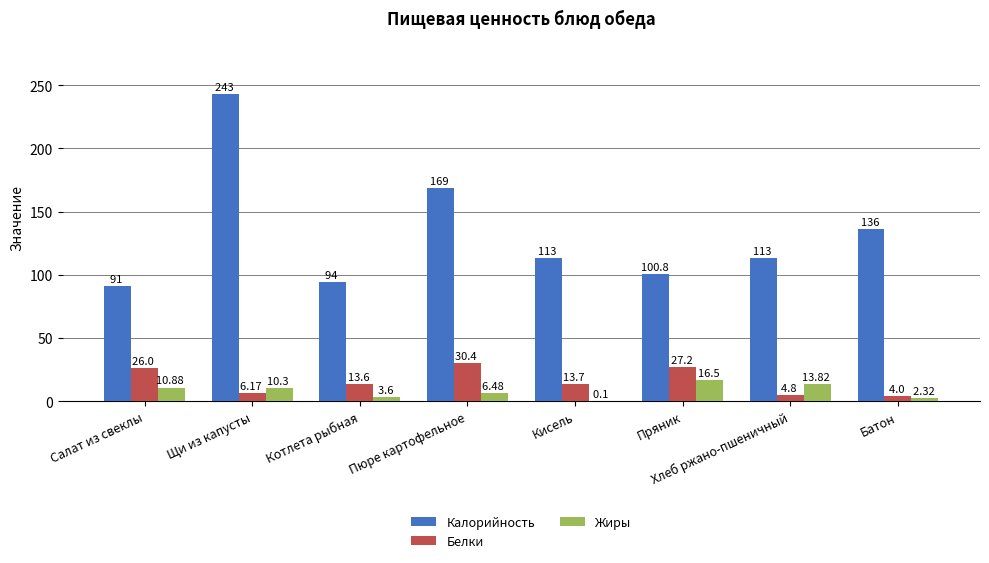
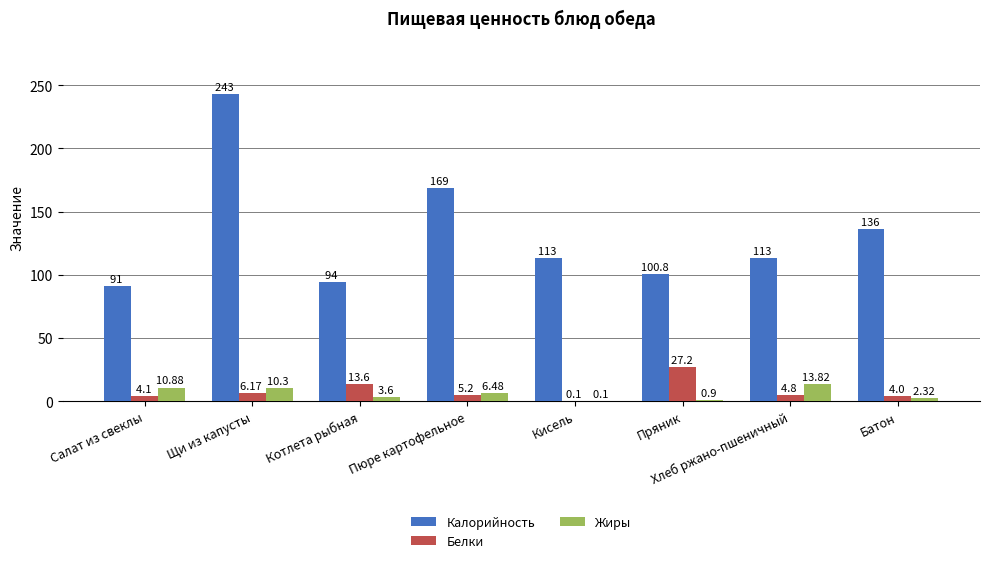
Белки, Салат из свеклы: 26.0 -> 4.1
Белки, Пюре картофельное: 30.4 -> 5.2
Белки, Кисель: 13.7 -> 0.1
Жиры, Пряник: 16.5 -> 0.9
